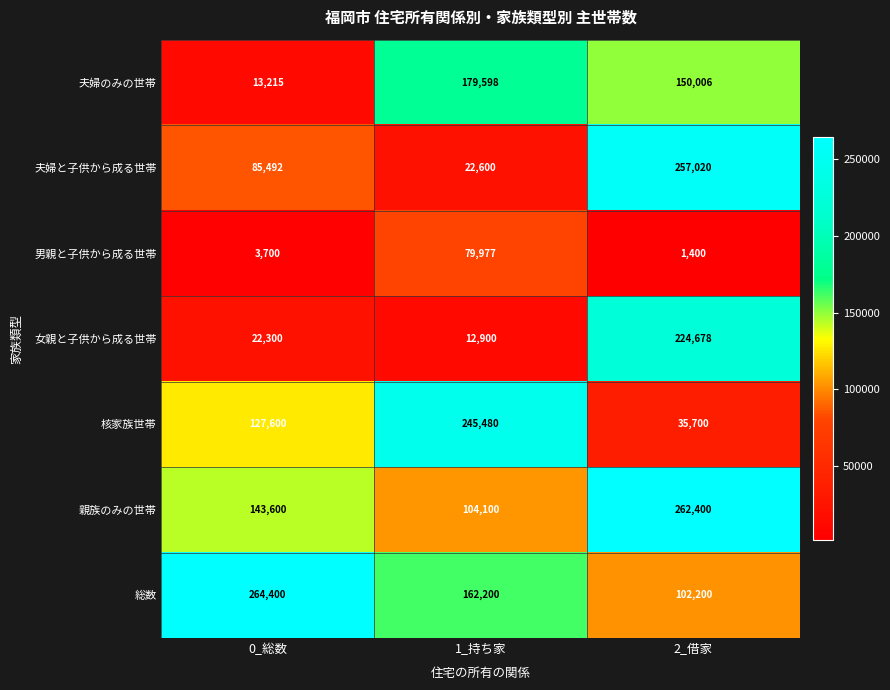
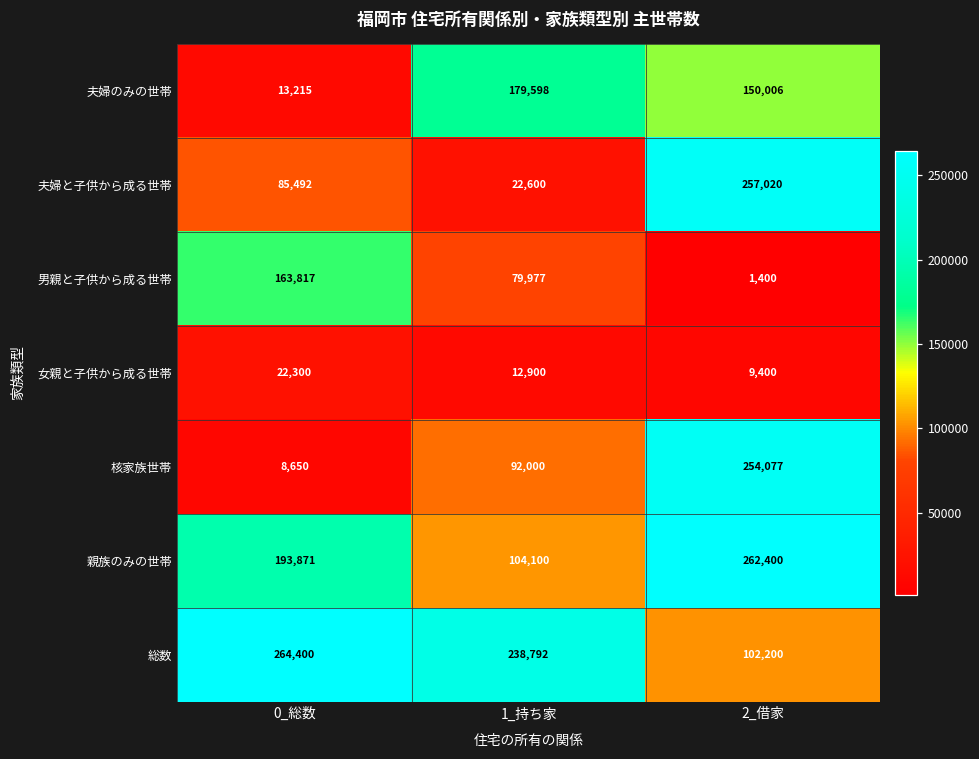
男親と子供から成る世帯, 0_総数: 3,700 -> 163,817
女親と子供から成る世帯, 2_借家: 224,678 -> 9,400
核家族世帯, 0_総数: 127,600 -> 8,650
核家族世帯, 1_持ち家: 245,480 -> 92,000
核家族世帯, 2_借家: 35,700 -> 254,077
親族のみの世帯, 0_総数: 143,600 -> 193,871
総数, 1_持ち家: 162,200 -> 238,792
